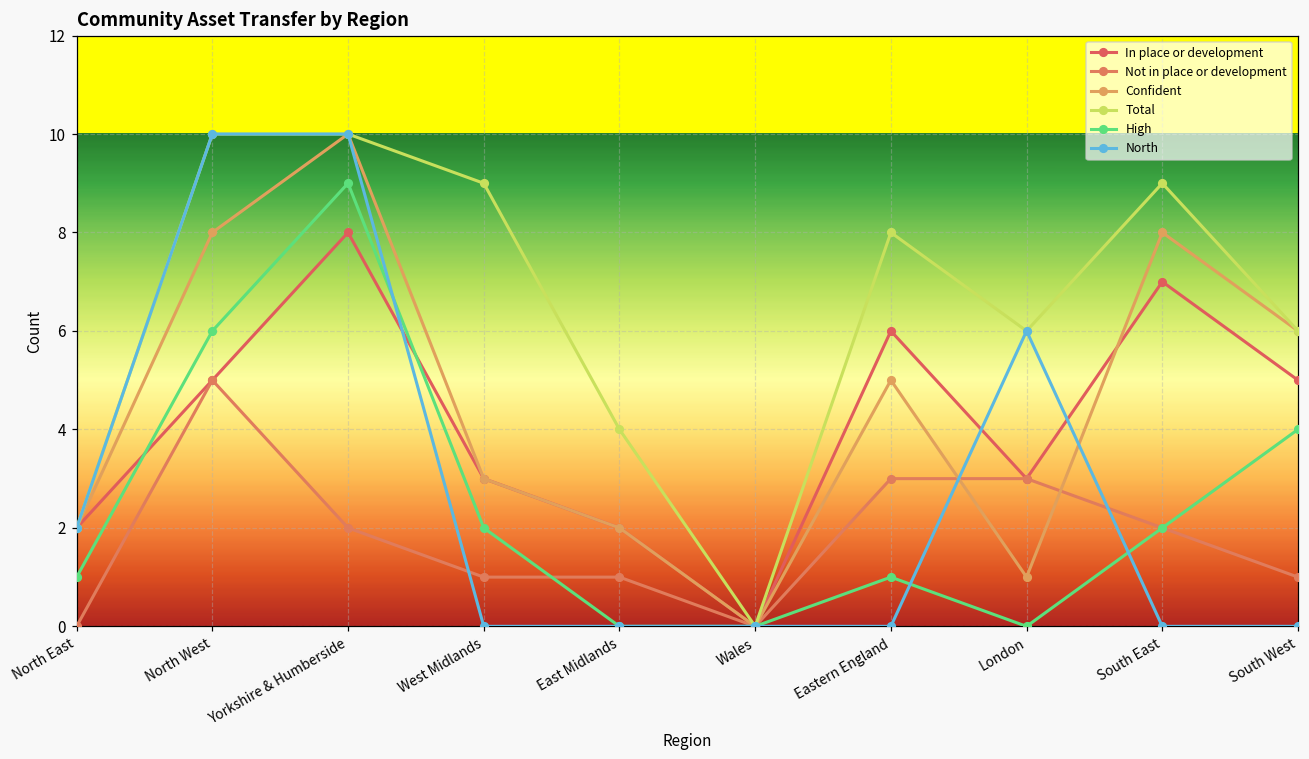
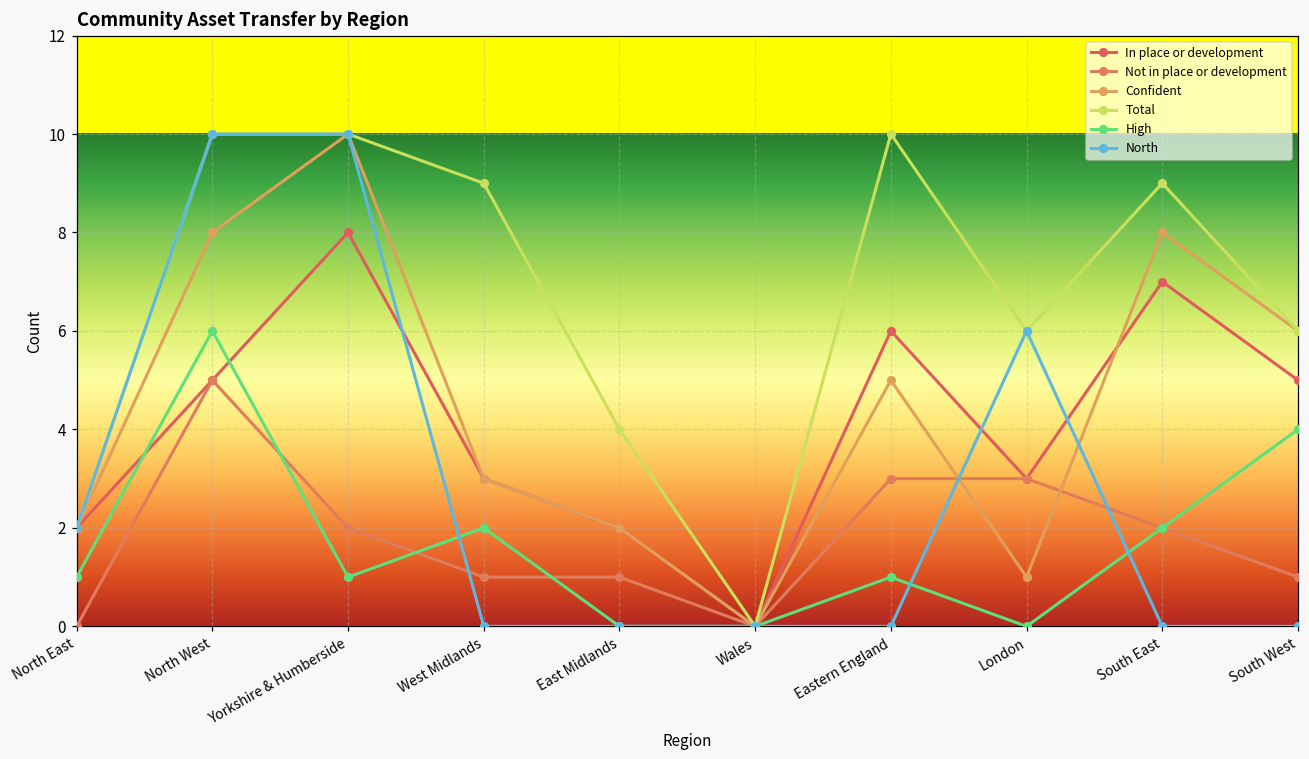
High, Yorkshire & Humberside: 9 -> 1
Total, Eastern England: 8 -> 10
